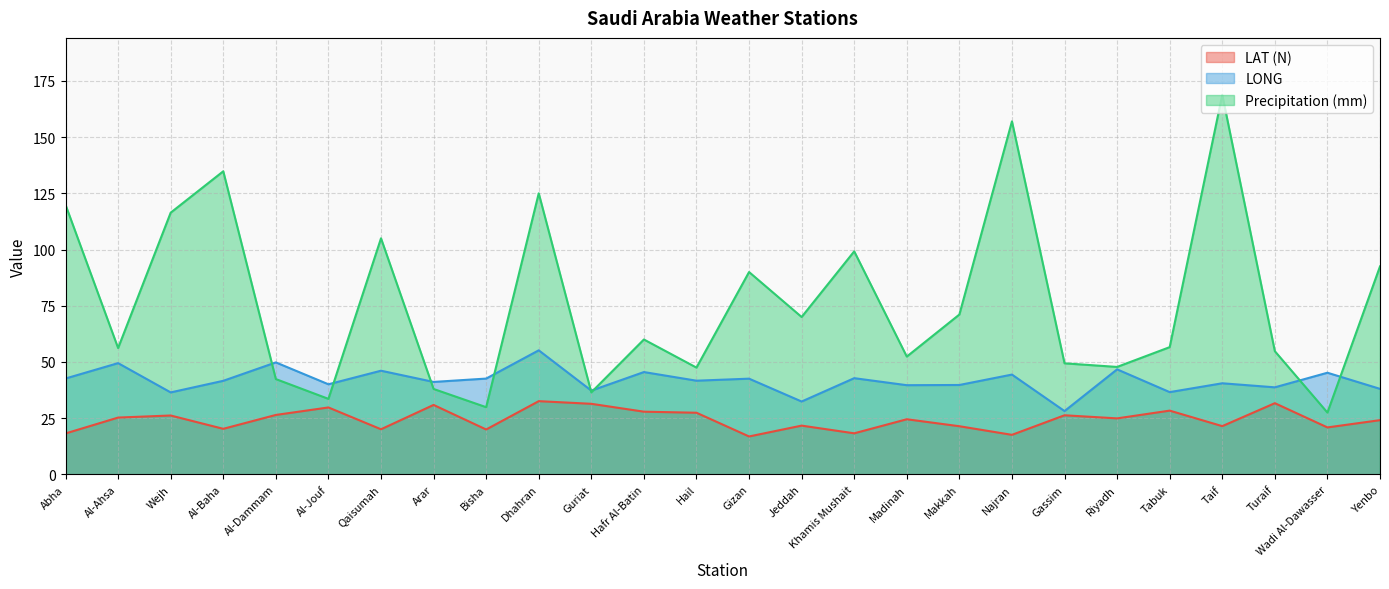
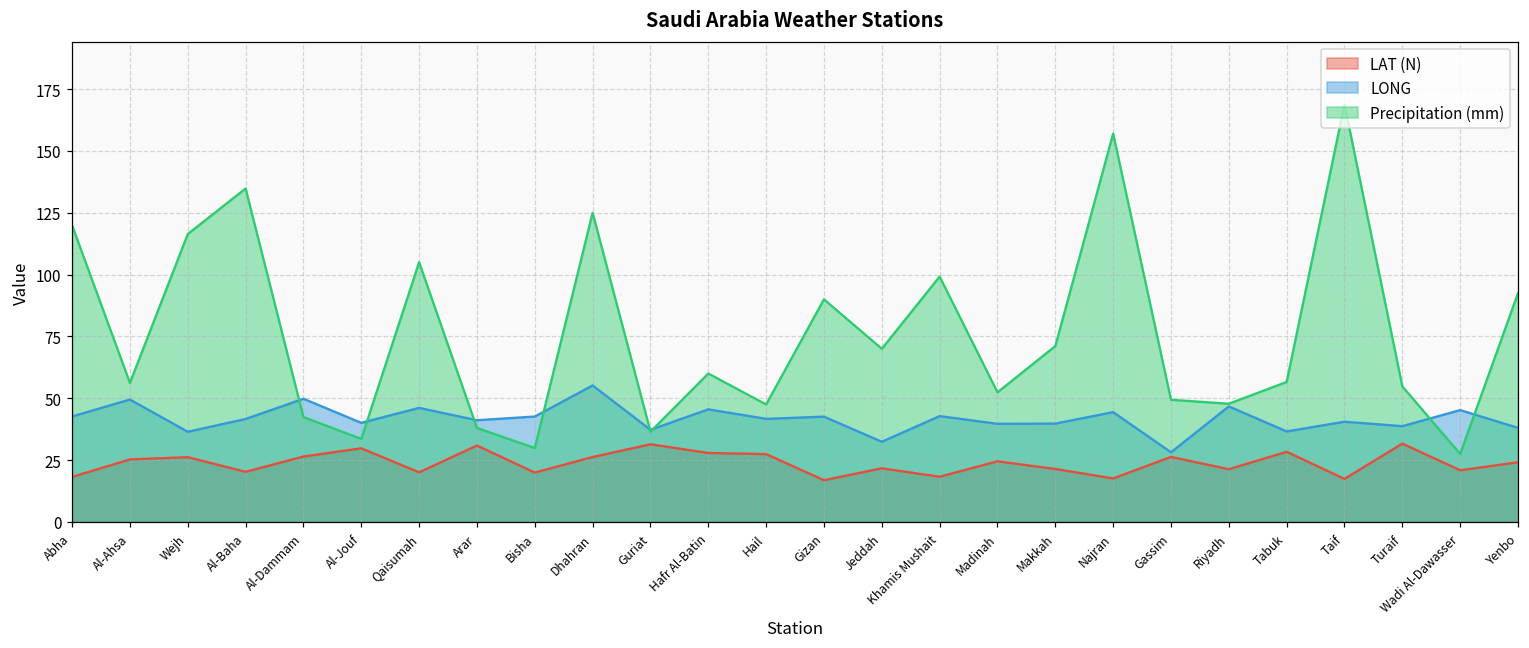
LAT (N), Dhahran: 33 -> 26
LAT (N), Riyadh: 25 -> 21
LAT (N), Taif: 21 -> 17
